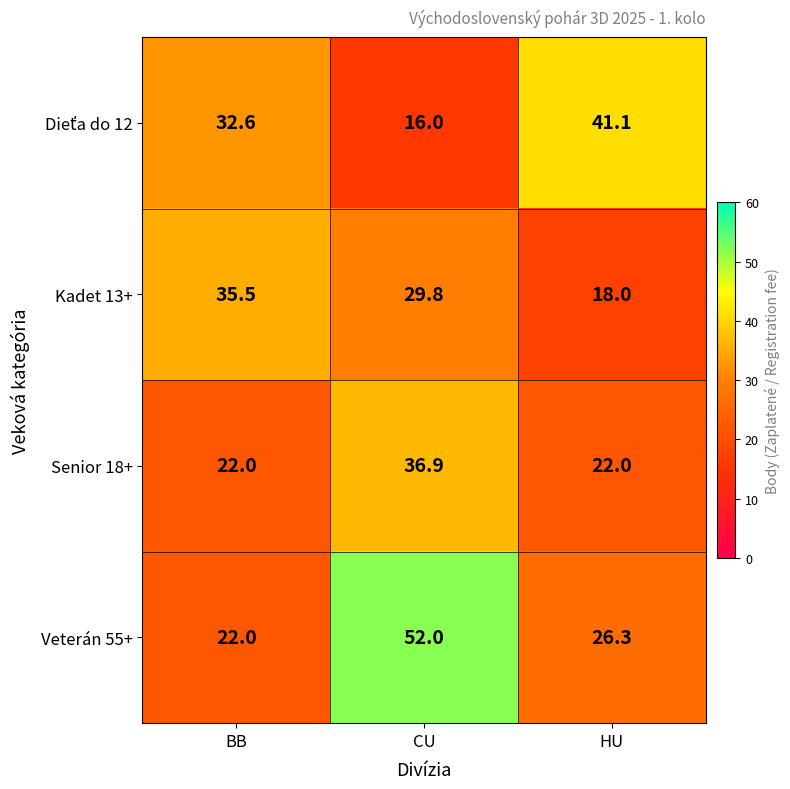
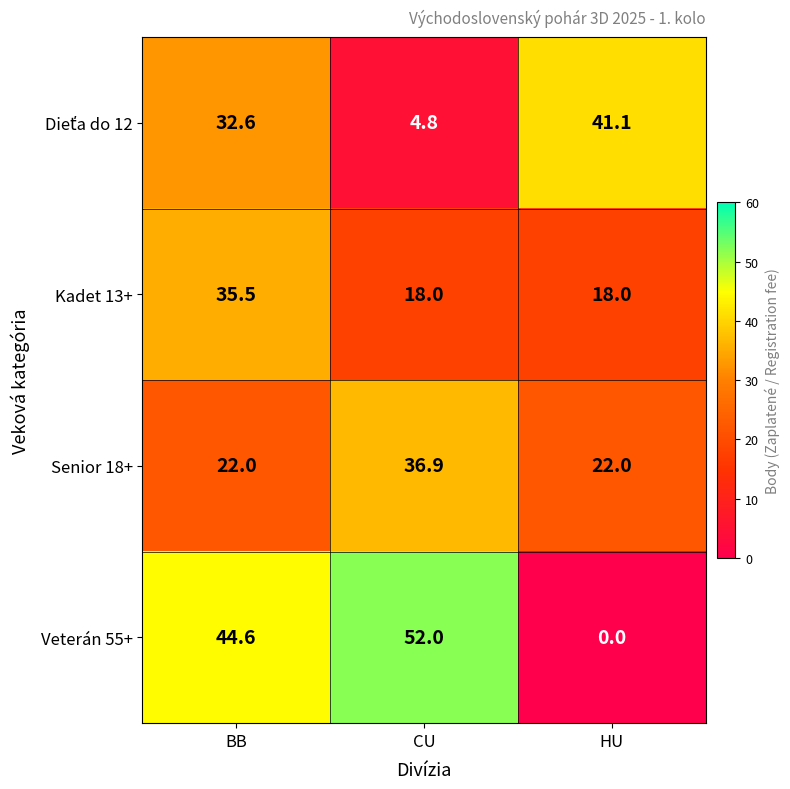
Dieťa do 12, CU: 16.0 -> 4.8
Kadet 13+, CU: 29.8 -> 18.0
Veterán 55+, BB: 22.0 -> 44.6
Veterán 55+, HU: 26.3 -> 0.0
